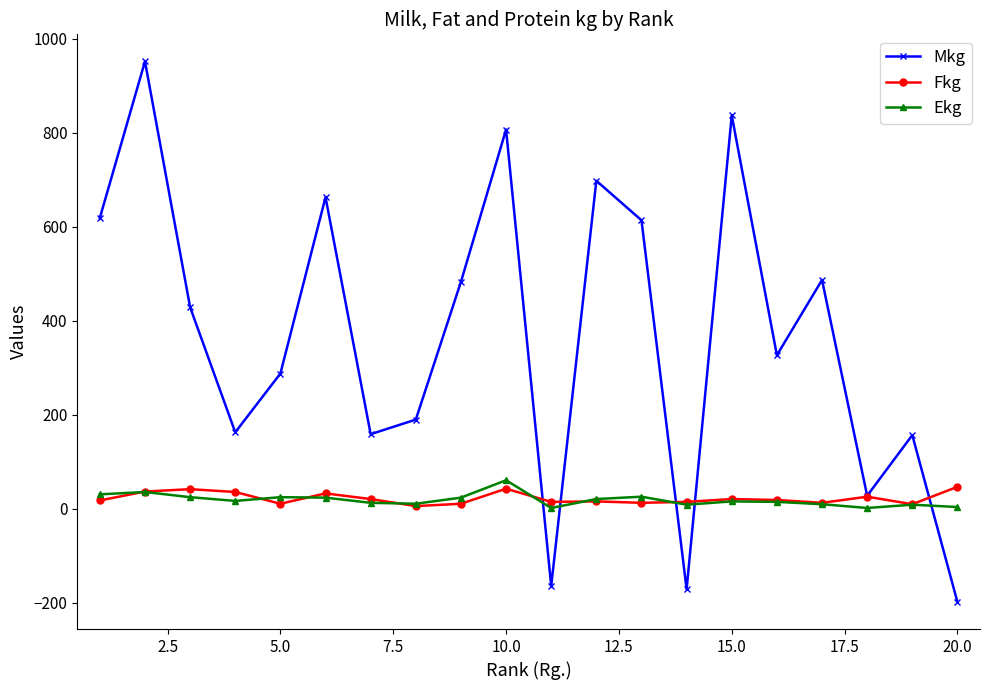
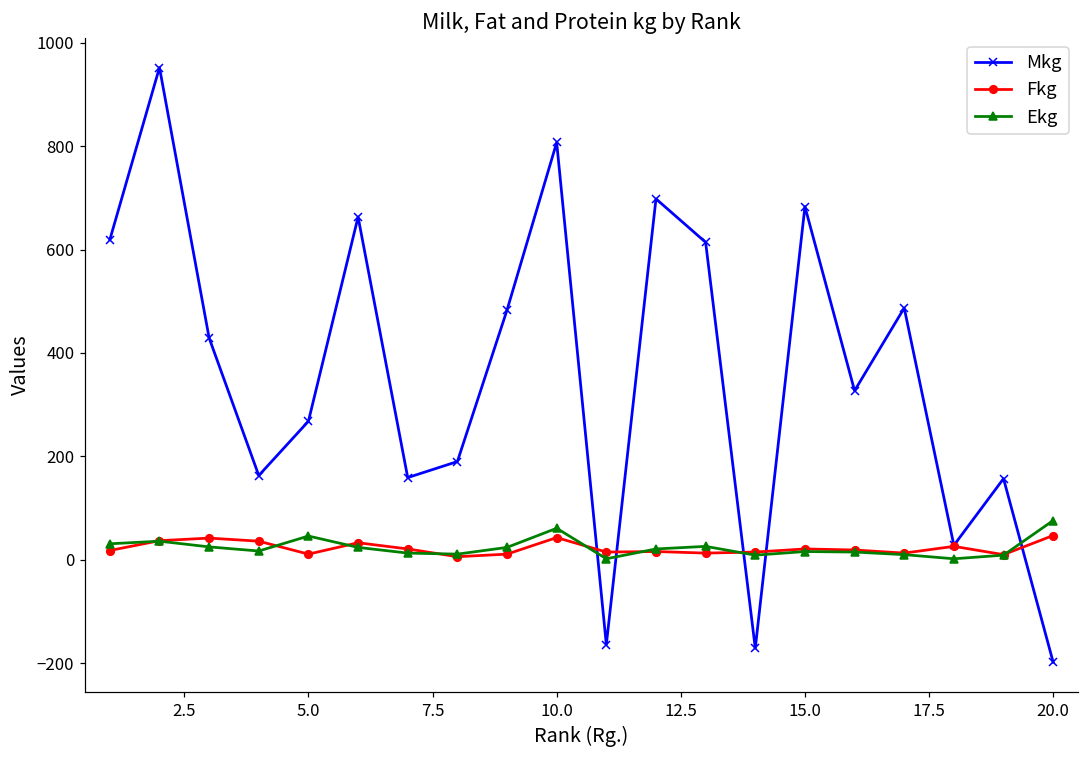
Mkg, 5.0: 290 -> 270
Ekg, 5.0: 30 -> 50
Mkg, 15.0: 840 -> 680
Ekg, 20.0: 0 -> 80
